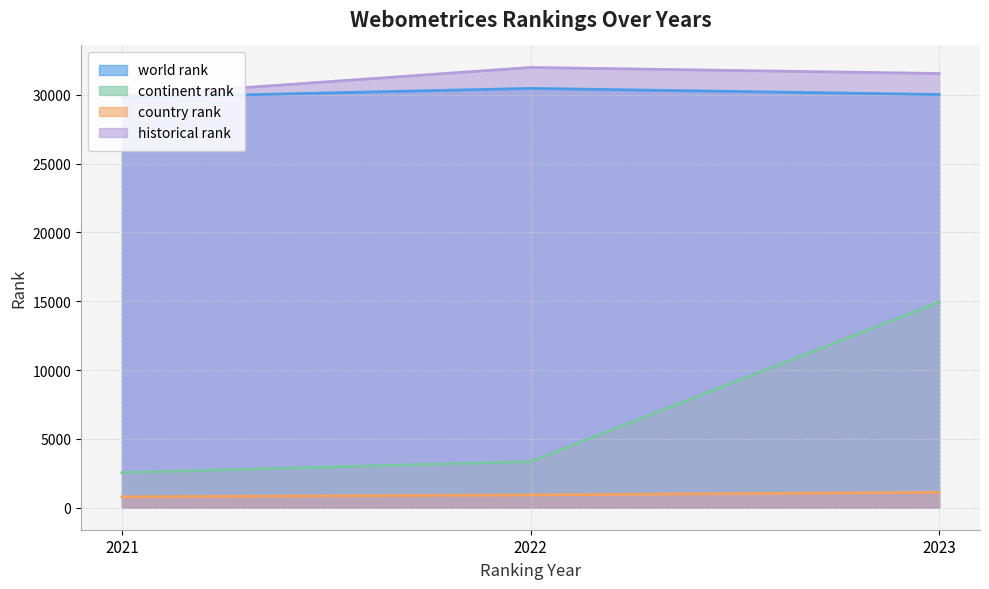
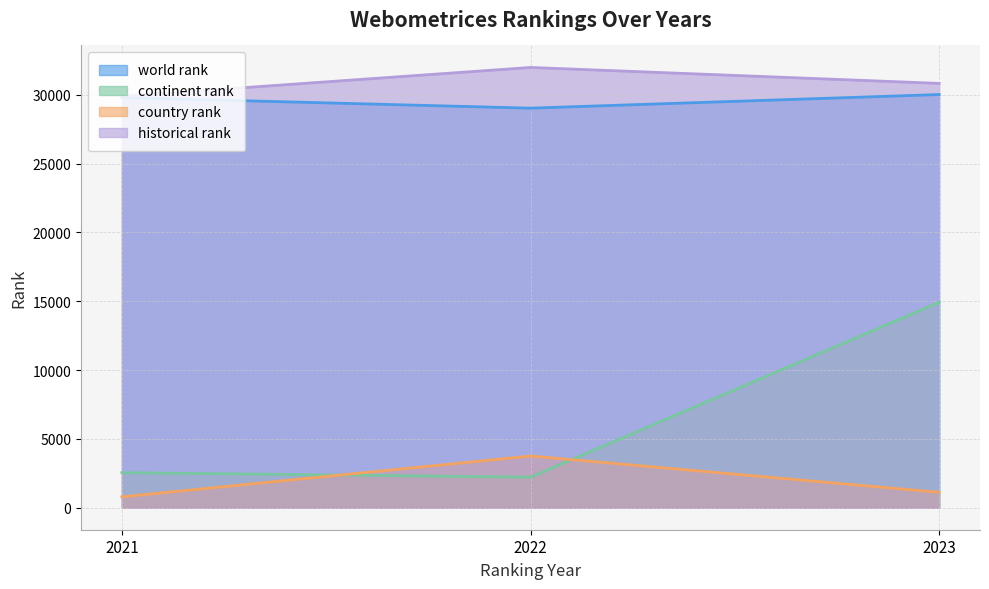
world rank, 2022: 30500 -> 29000
continent rank, 2022: 3400 -> 2200
country rank, 2022: 900 -> 3800
historical rank, 2023: 31500 -> 30800
